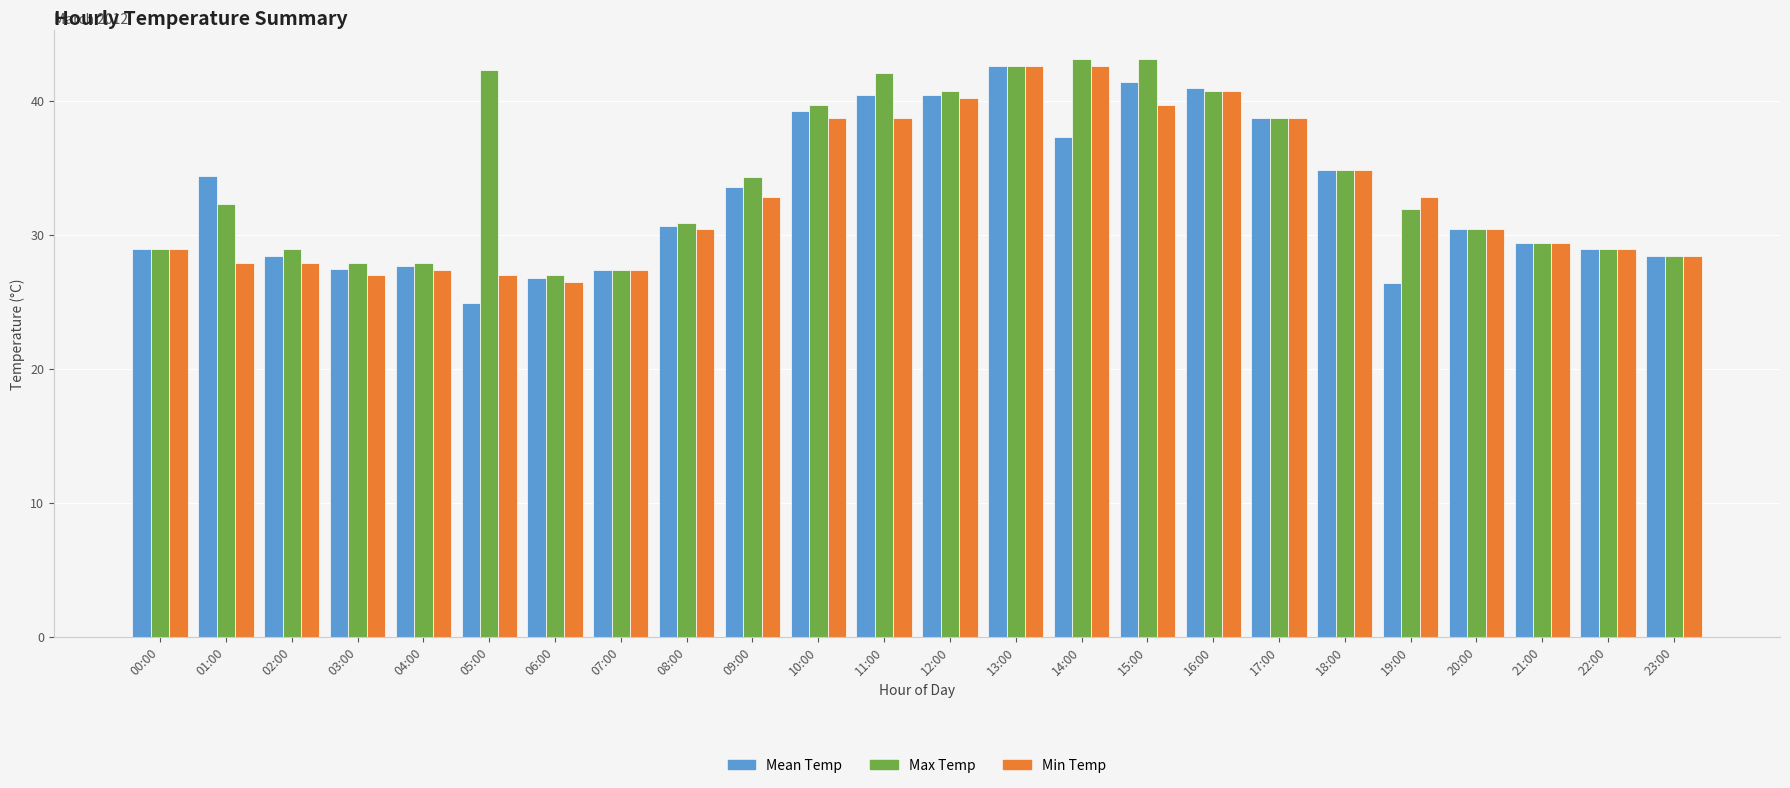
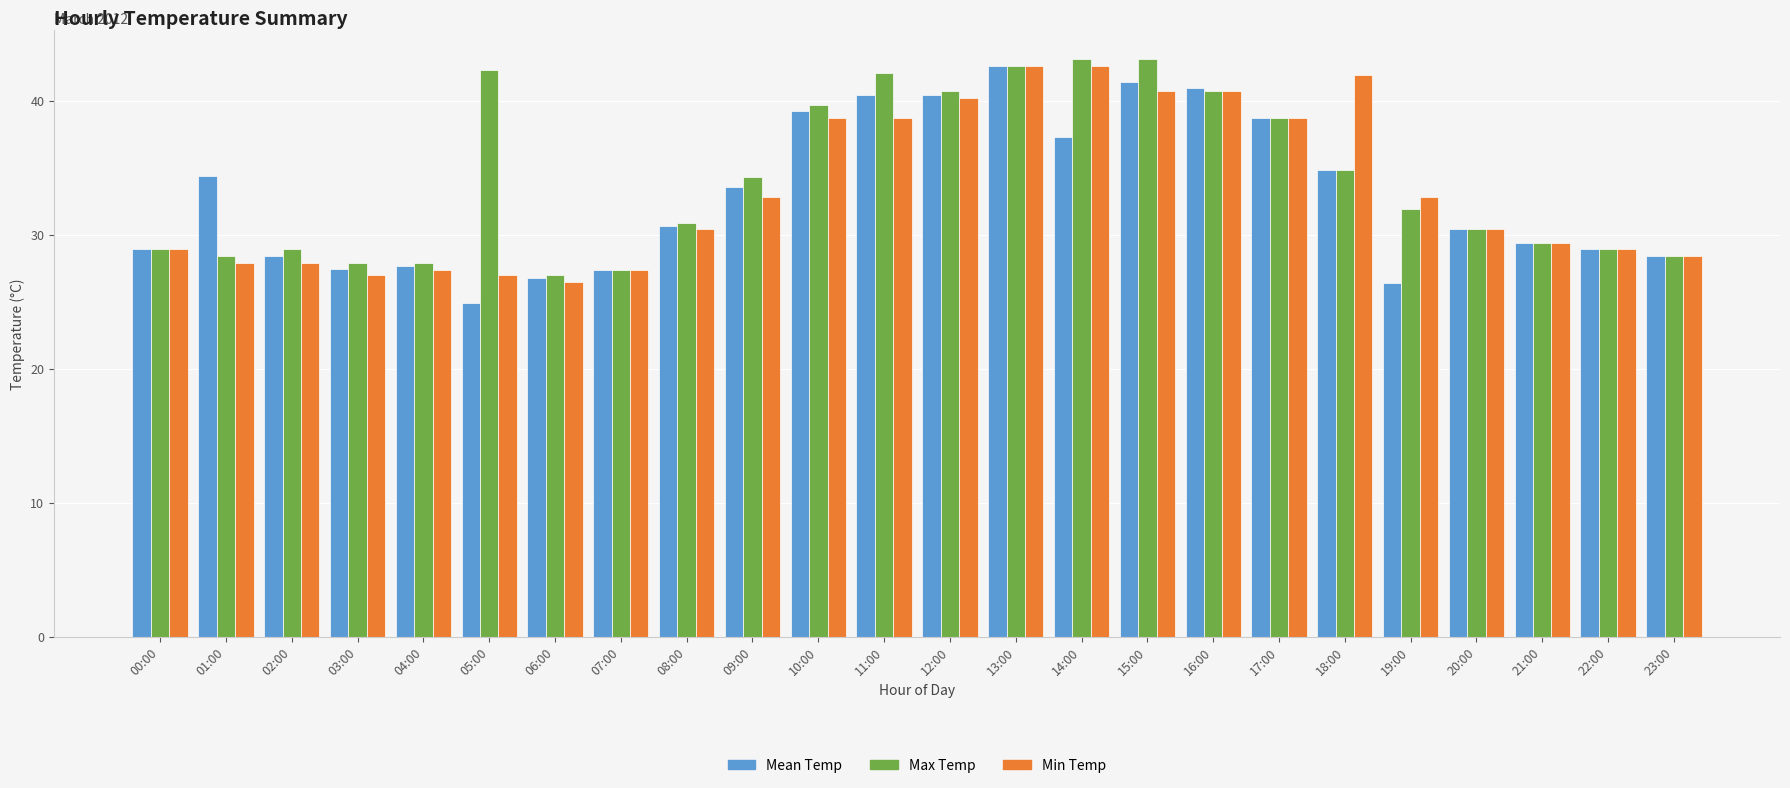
Max Temp, 01:00: 32.3 -> 28.4
Min Temp, 15:00: 39.7 -> 40.7
Min Temp, 18:00: 34.8 -> 41.9
